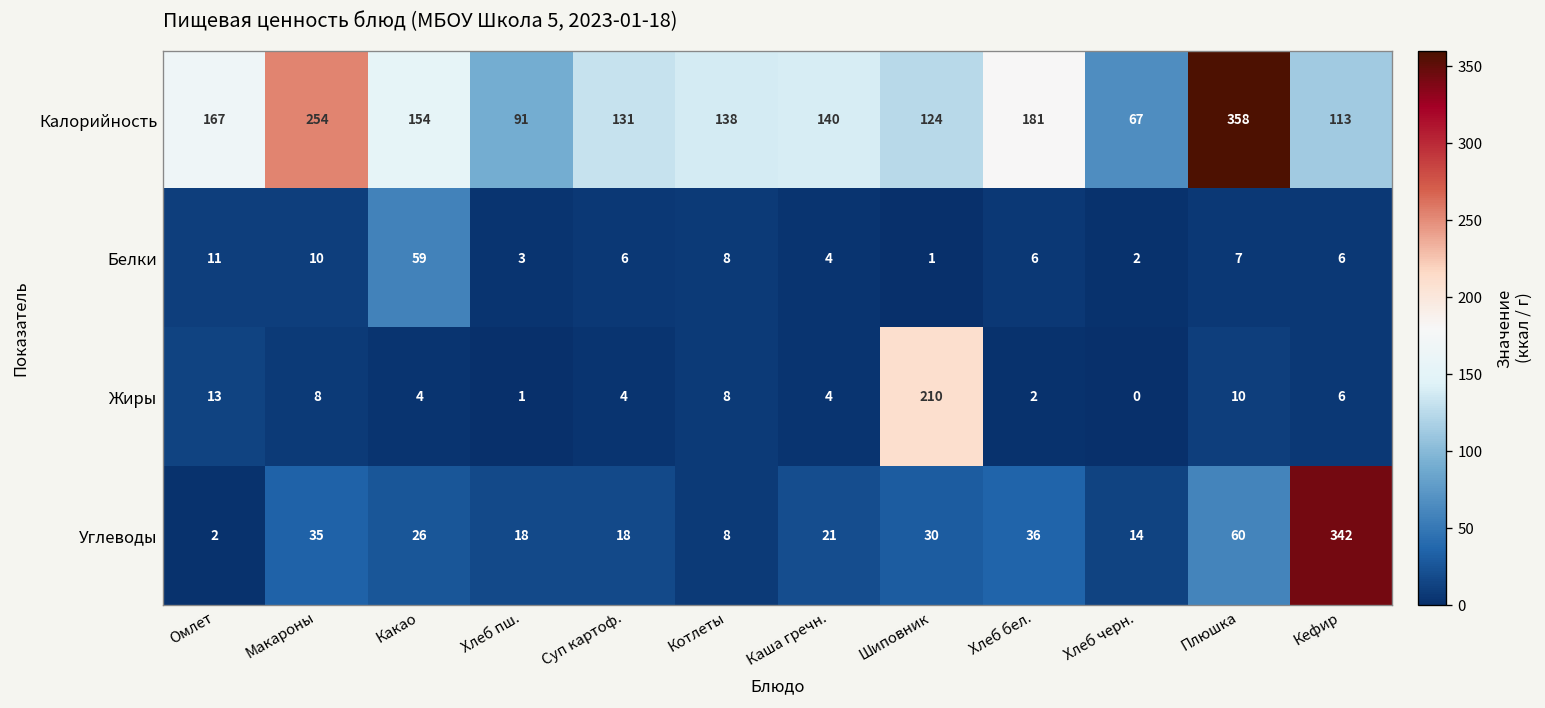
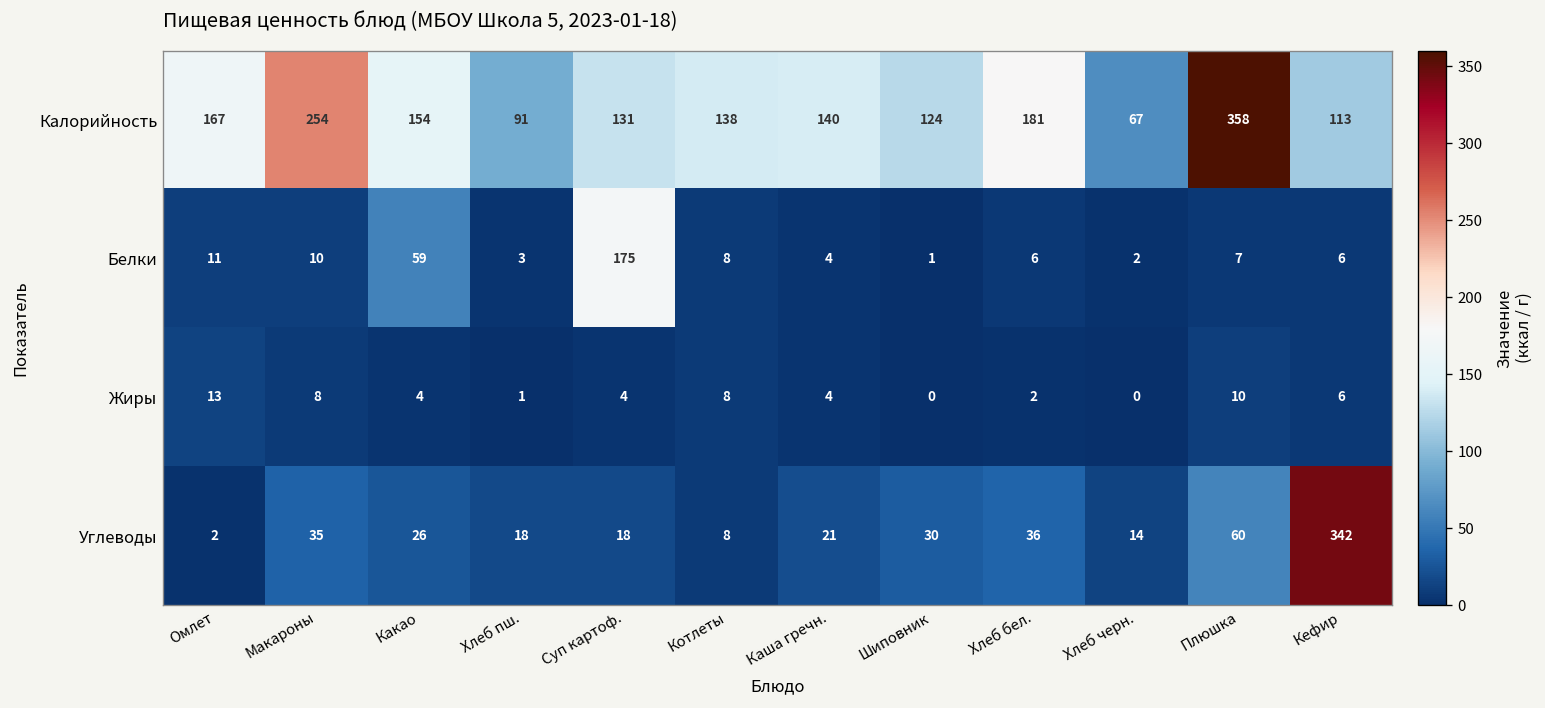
Белки, Суп картоф.: 6 -> 175
Жиры, Шиповник: 210 -> 0
